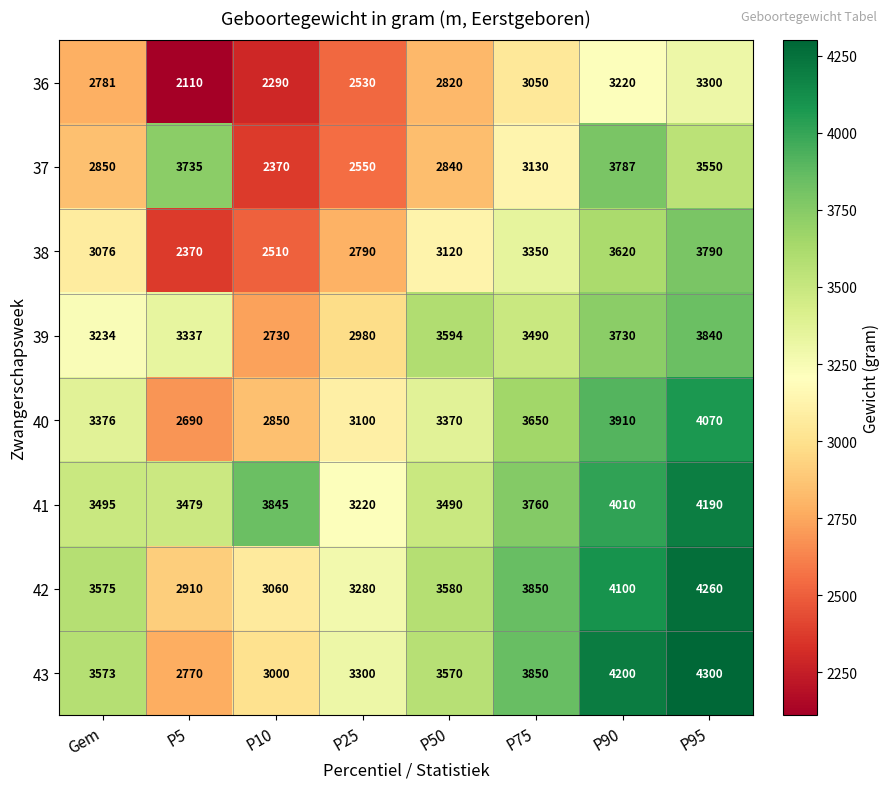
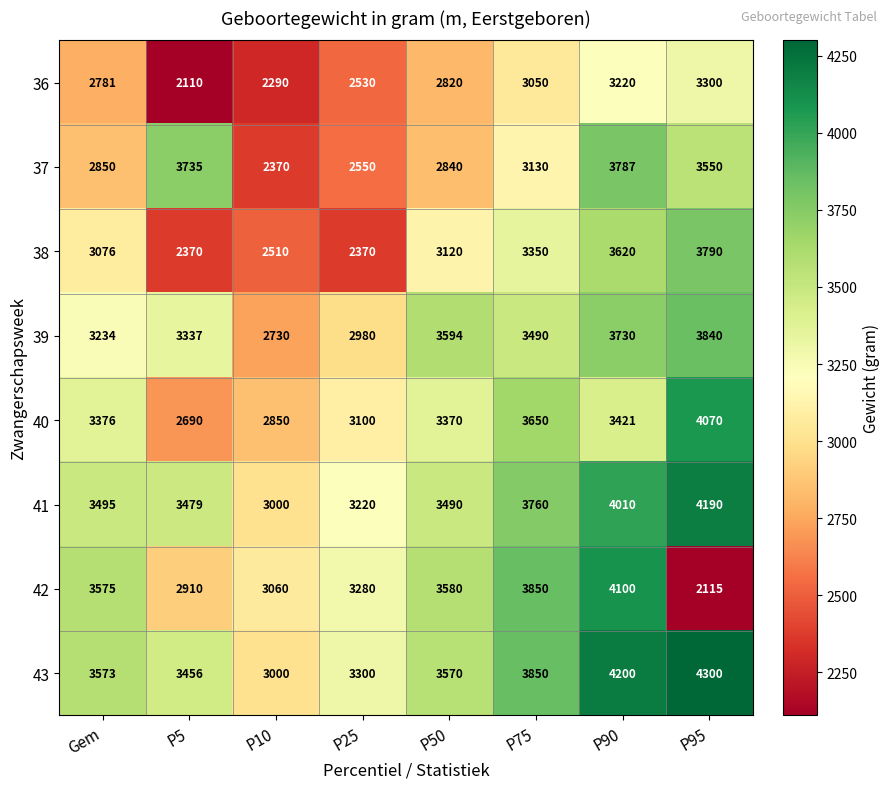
38, P25: 2790 -> 2370
40, P90: 3910 -> 3421
41, P10: 3845 -> 3000
42, P95: 4260 -> 2115
43, P5: 2770 -> 3456
